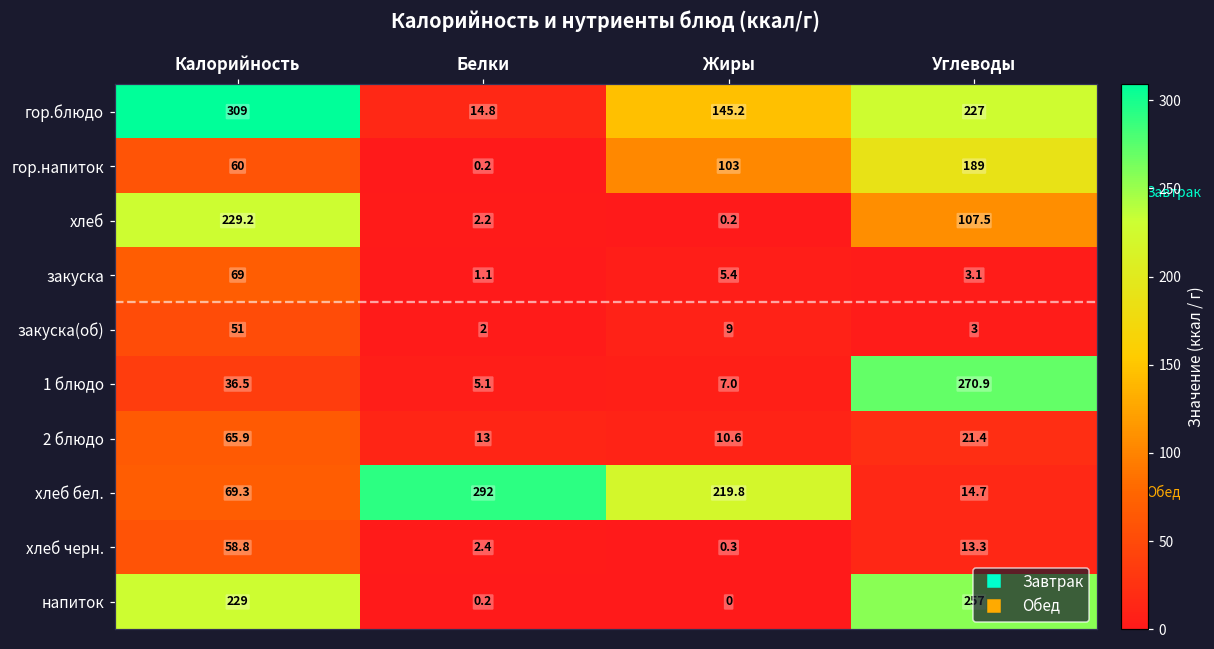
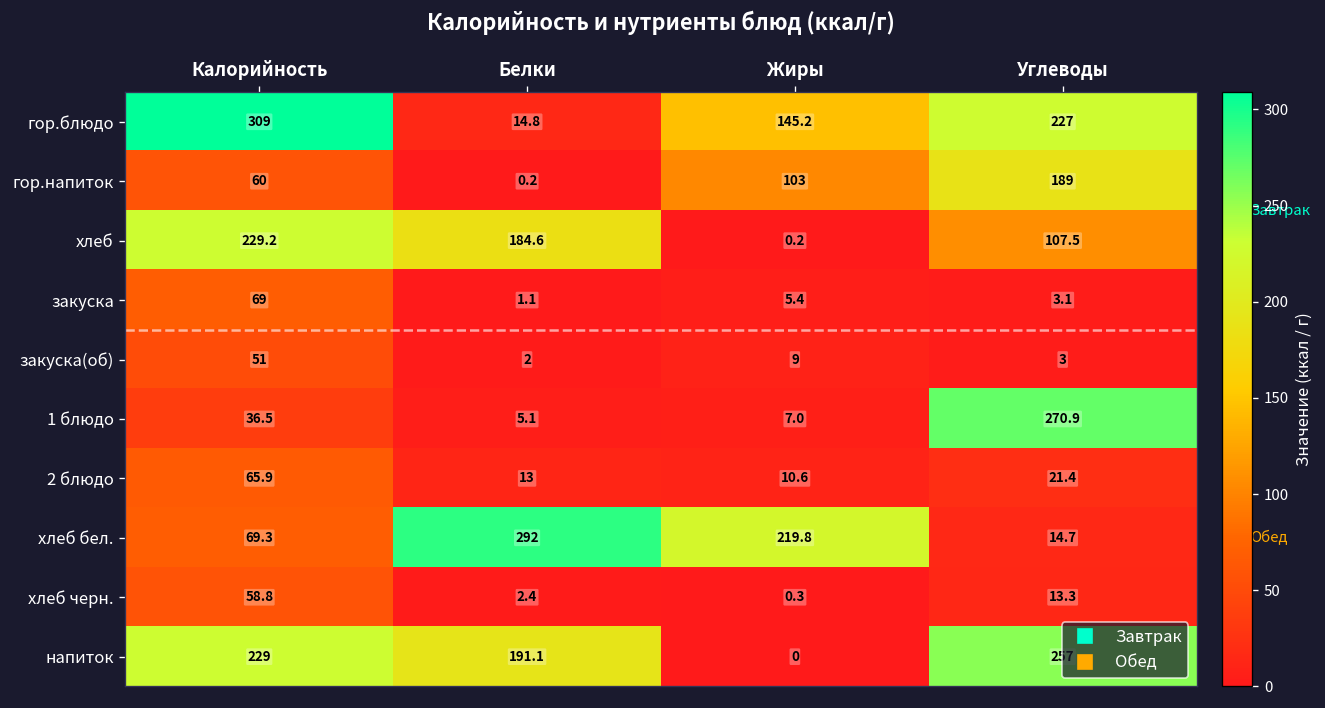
хлеб, Белки: 2.2 -> 184.6
напиток, Белки: 0.2 -> 191.1
